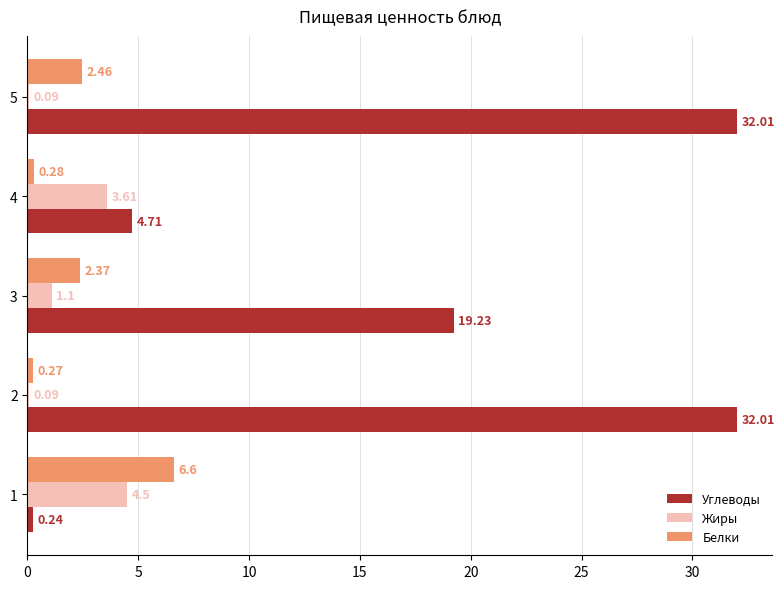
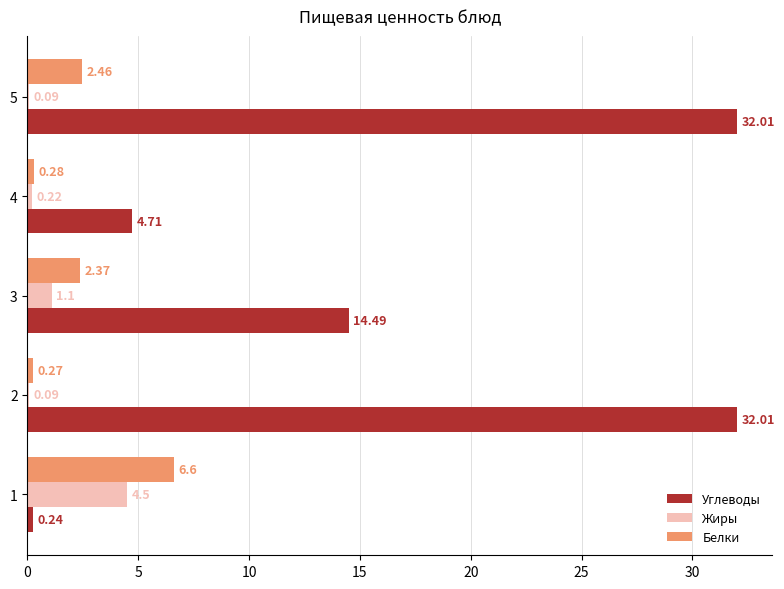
Жиры, 4: 3.61 -> 0.22
Углеводы, 3: 19.23 -> 14.49
